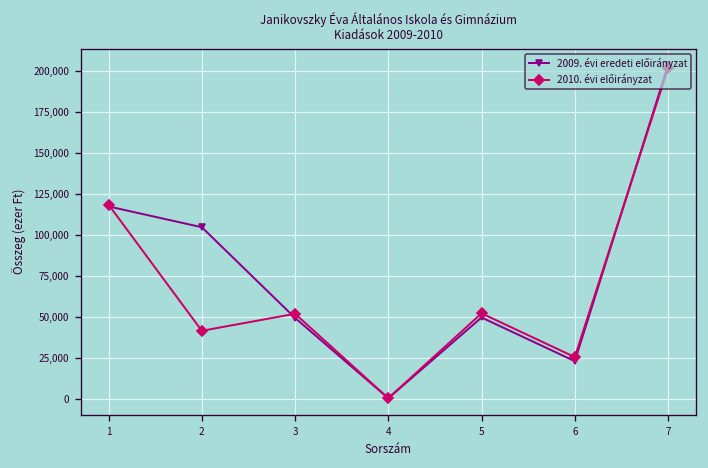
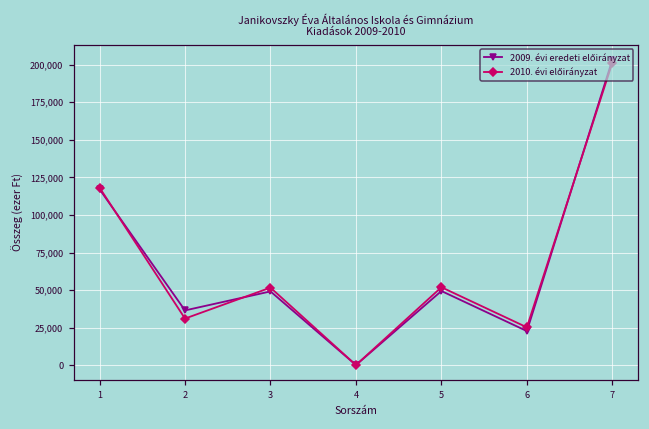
2009. évi eredeti előirányzat, 2: 104,000 -> 37,000
2010. évi előirányzat, 2: 41,000 -> 31,000
